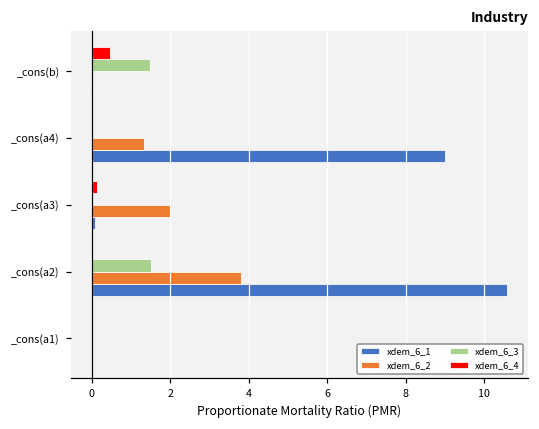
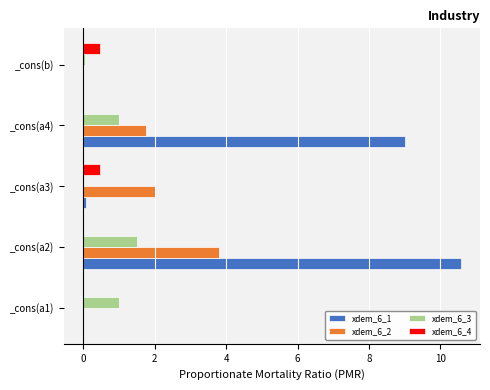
xdem_6_3, _cons(b): 1.5 -> 0.1
xdem_6_3, _cons(a4): 0 -> 1
xdem_6_2, _cons(a4): 1.3 -> 1.8
xdem_6_4, _cons(a3): 0.1 -> 0.5
xdem_6_3, _cons(a1): 0 -> 1
